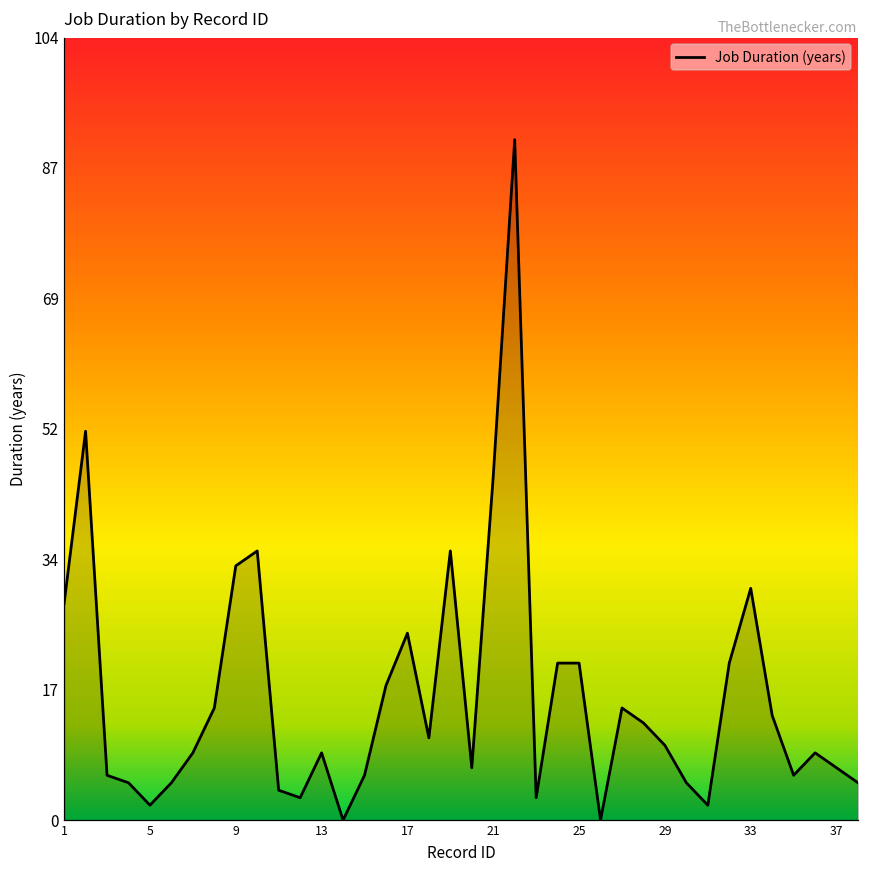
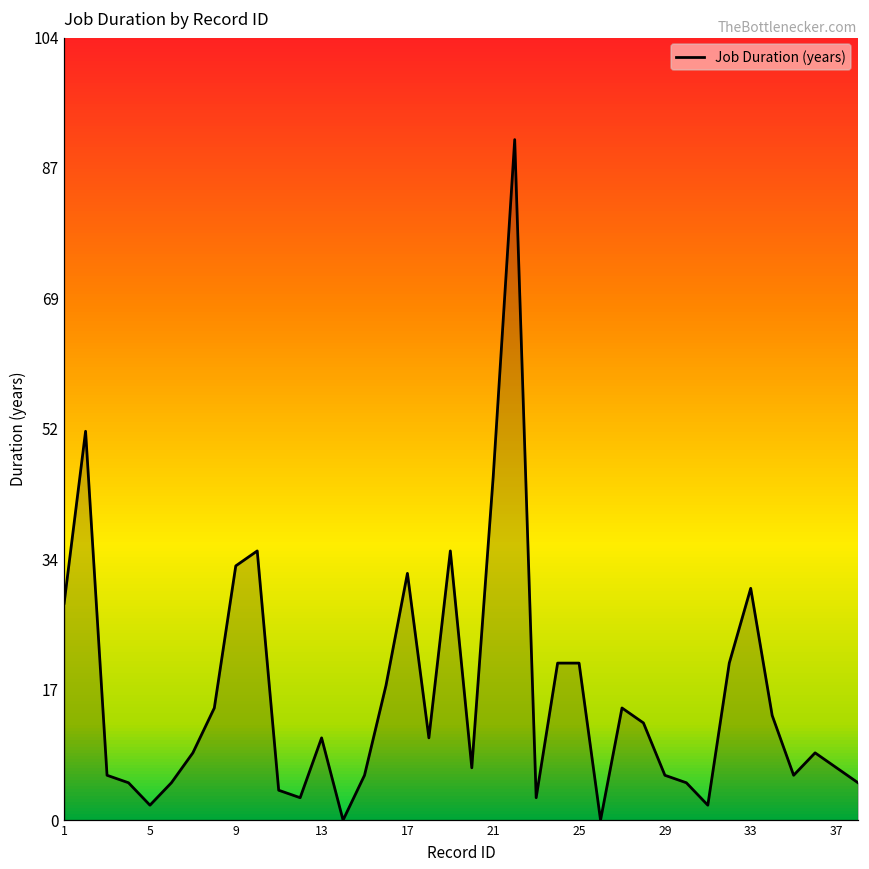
13: 9 -> 11
17: 25 -> 33
29: 10 -> 6
